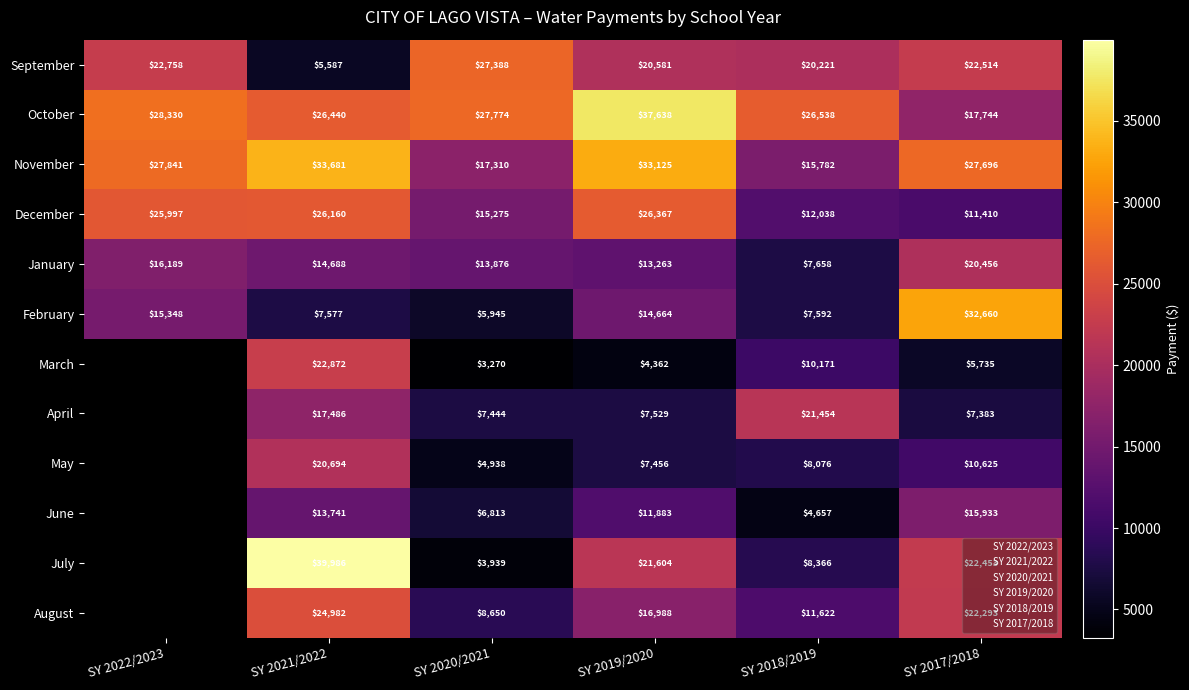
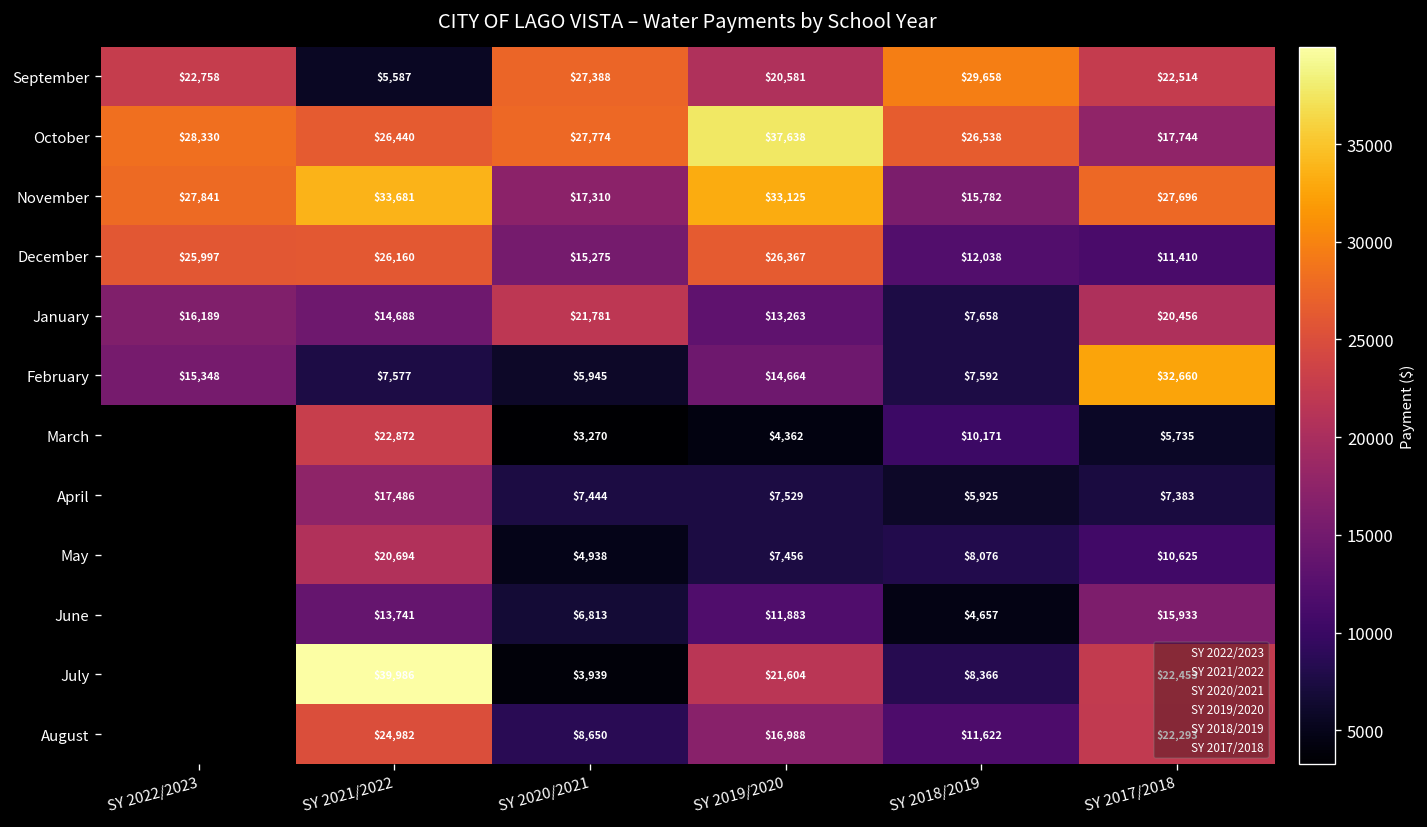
September, SY 2018/2019: $20,221 -> $29,658
January, SY 2020/2021: $13,876 -> $21,781
April, SY 2018/2019: $21,454 -> $5,925
